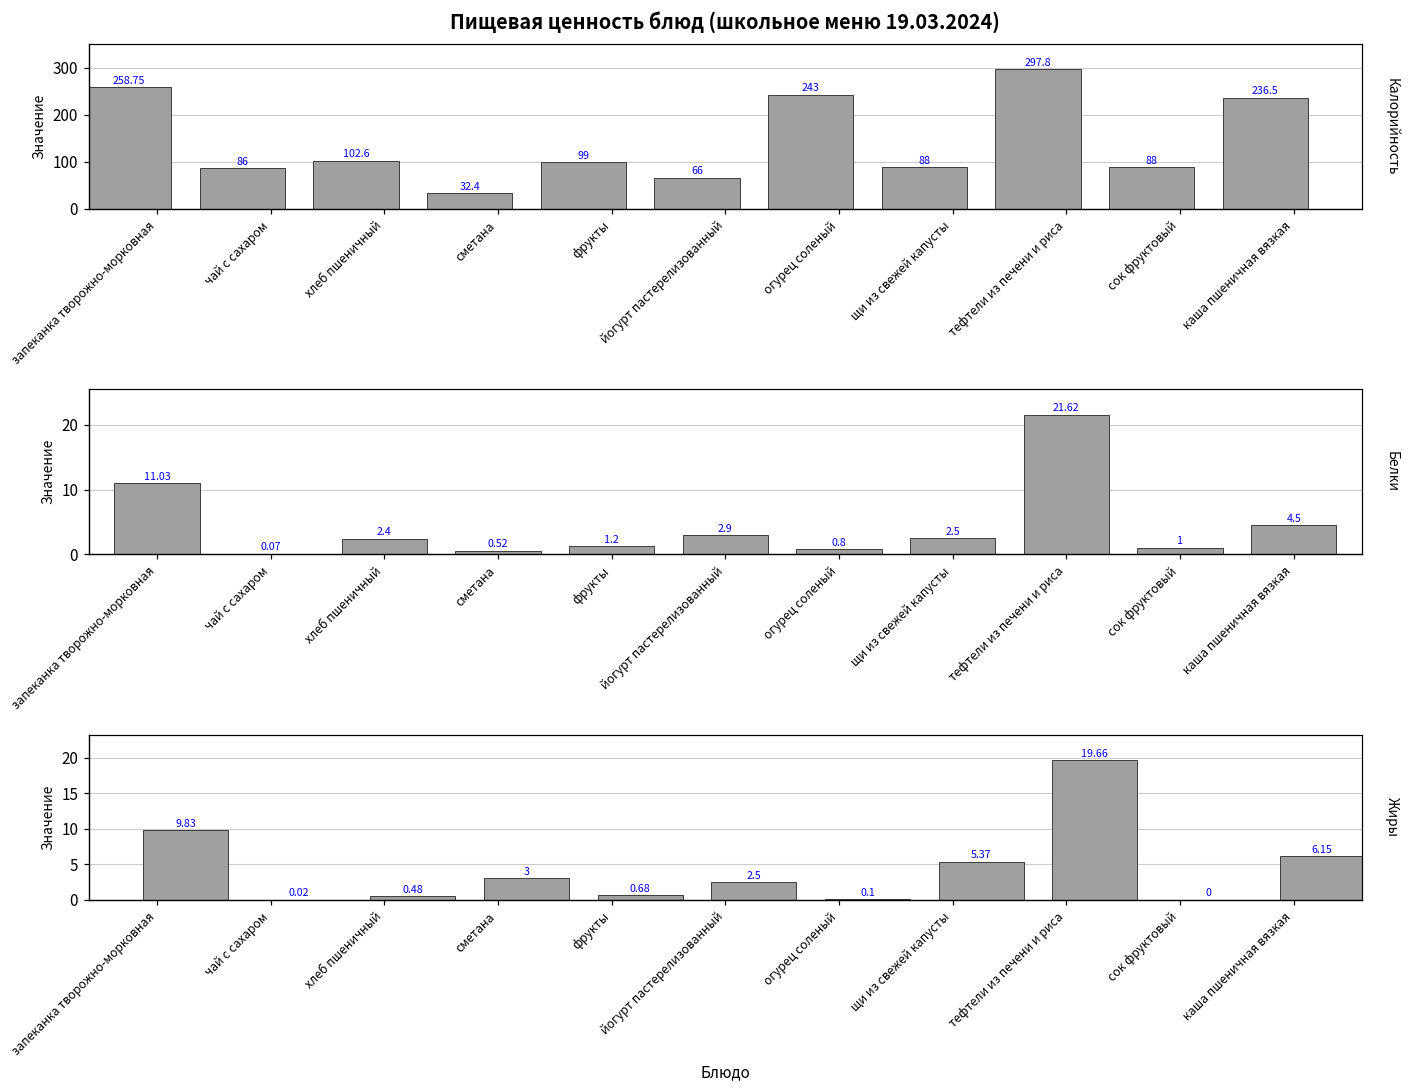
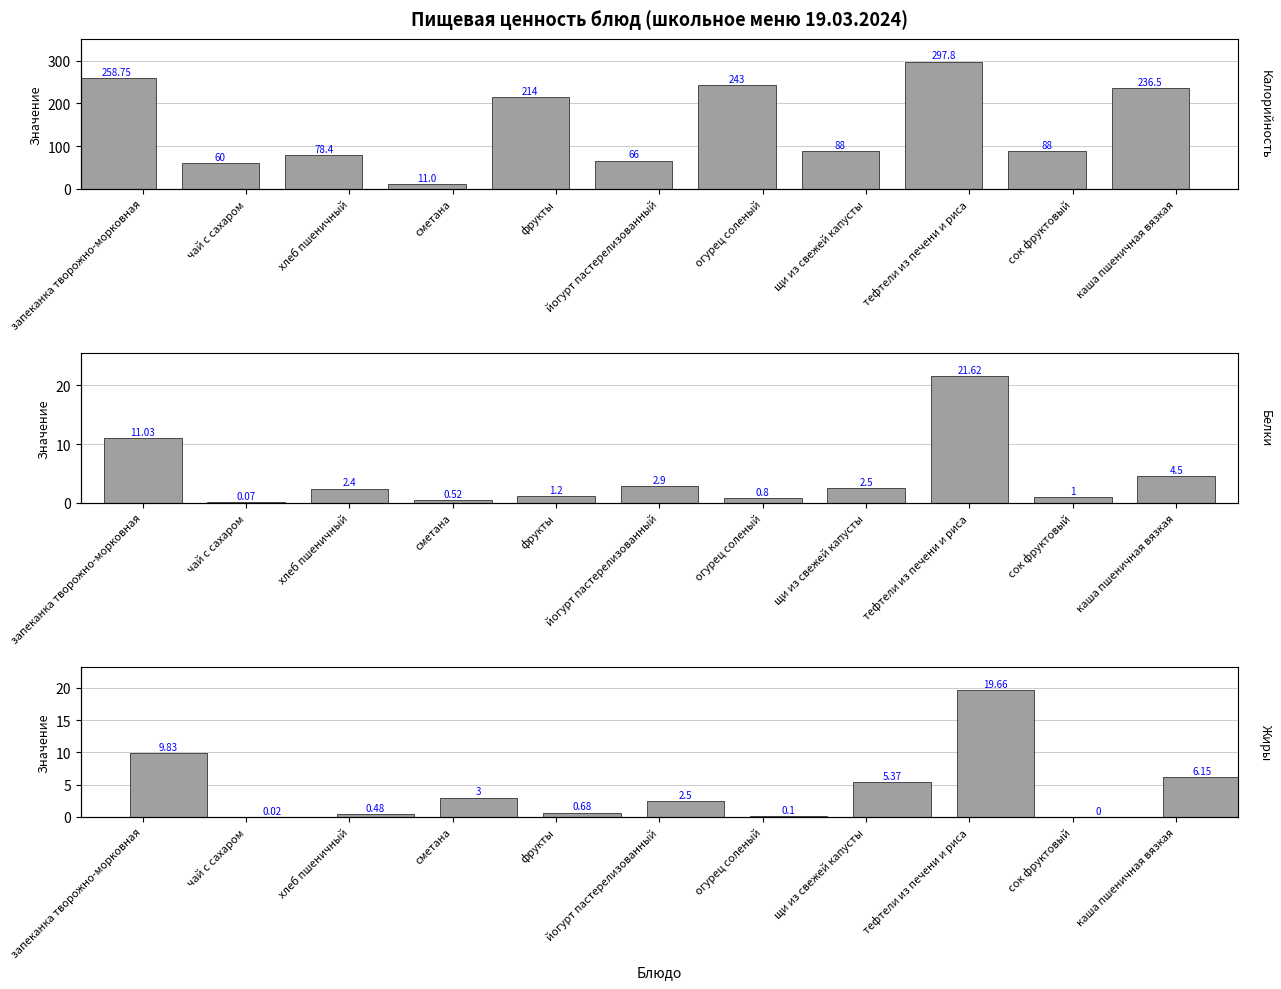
Пищевая ценность блюд (школьное меню 19.03.2024), чай с сахаром: 86 -> 60
Пищевая ценность блюд (школьное меню 19.03.2024), хлеб пшеничный: 102.6 -> 78.4
Пищевая ценность блюд (школьное меню 19.03.2024), сметана: 32.4 -> 11.0
Пищевая ценность блюд (школьное меню 19.03.2024), фрукты: 99 -> 214
